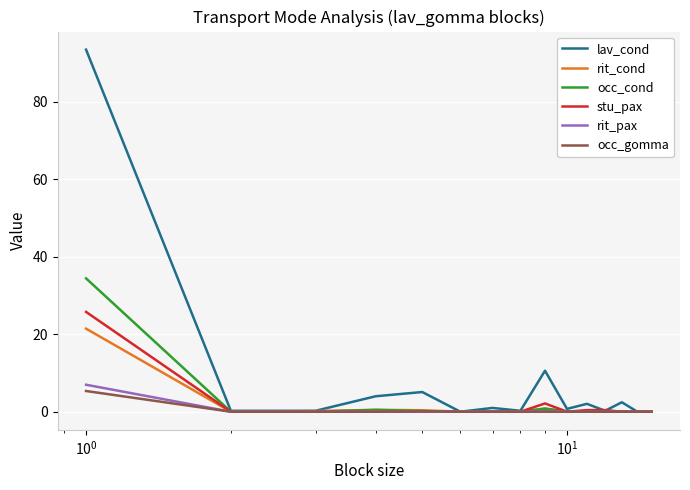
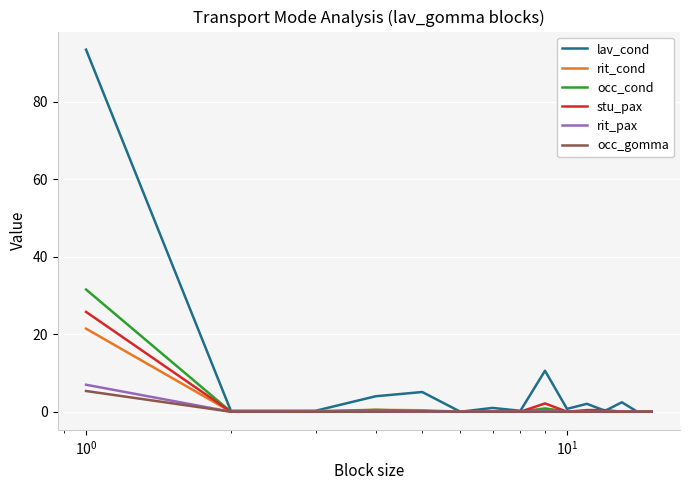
occ_cond, 10^0: 34 -> 32
